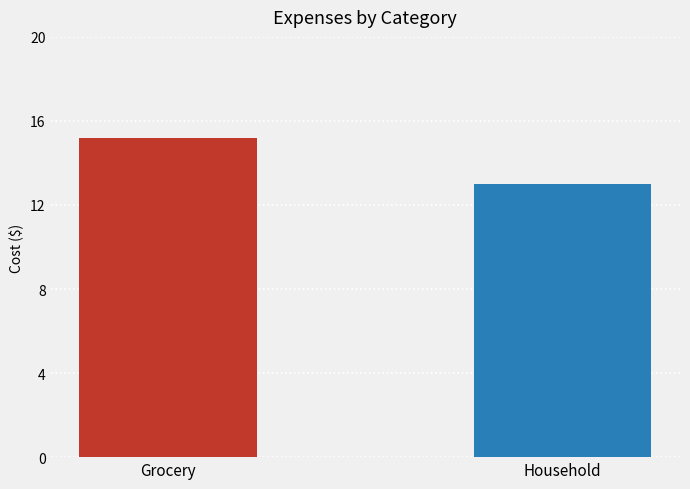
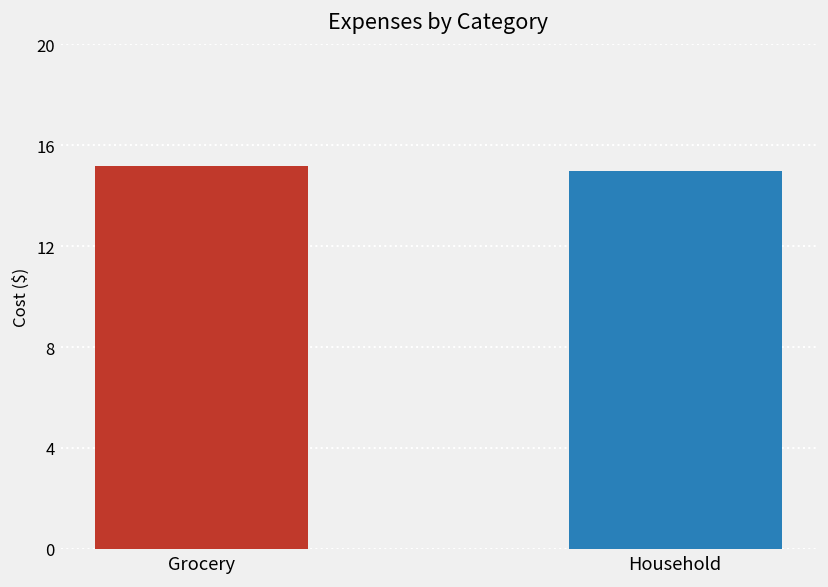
Household: 13.0 -> 15.0
